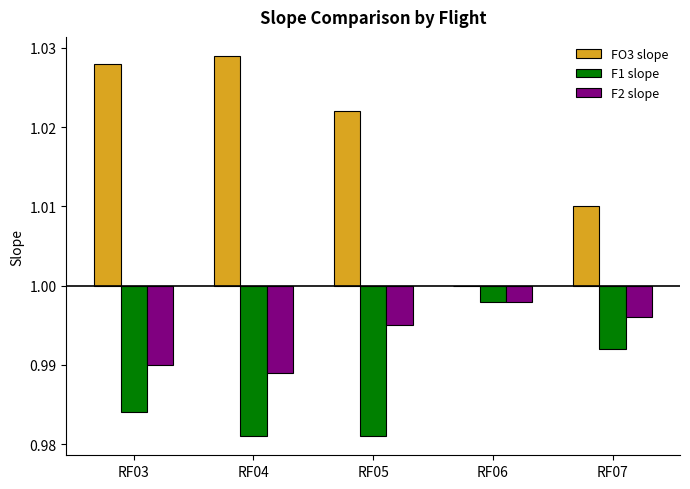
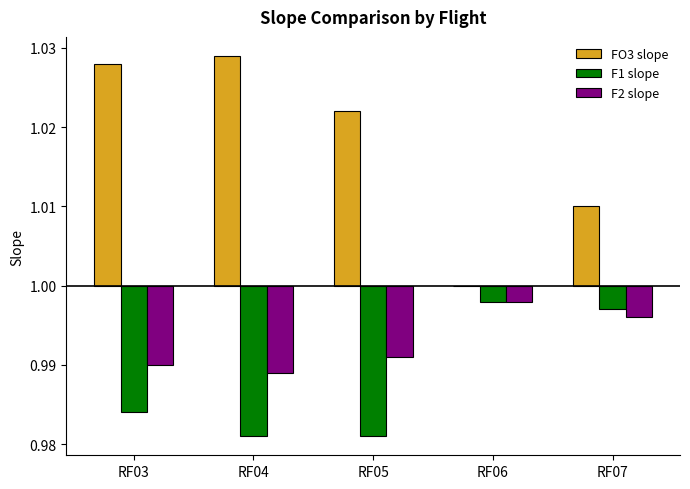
F2 slope, RF05: 0.995 -> 0.991
F1 slope, RF07: 0.992 -> 0.997
